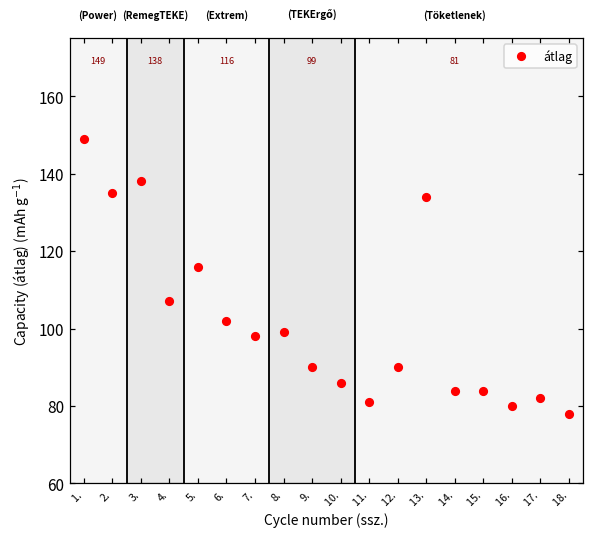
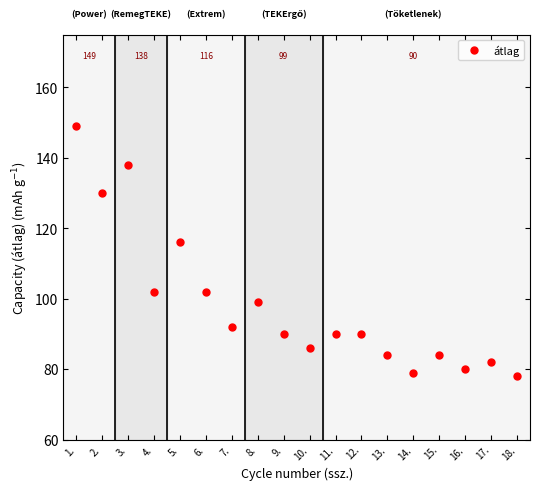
2.: 135 -> 130
4.: 107 -> 102
7.: 98 -> 92
11.: 81 -> 90
13.: 134 -> 84
14.: 84 -> 79
